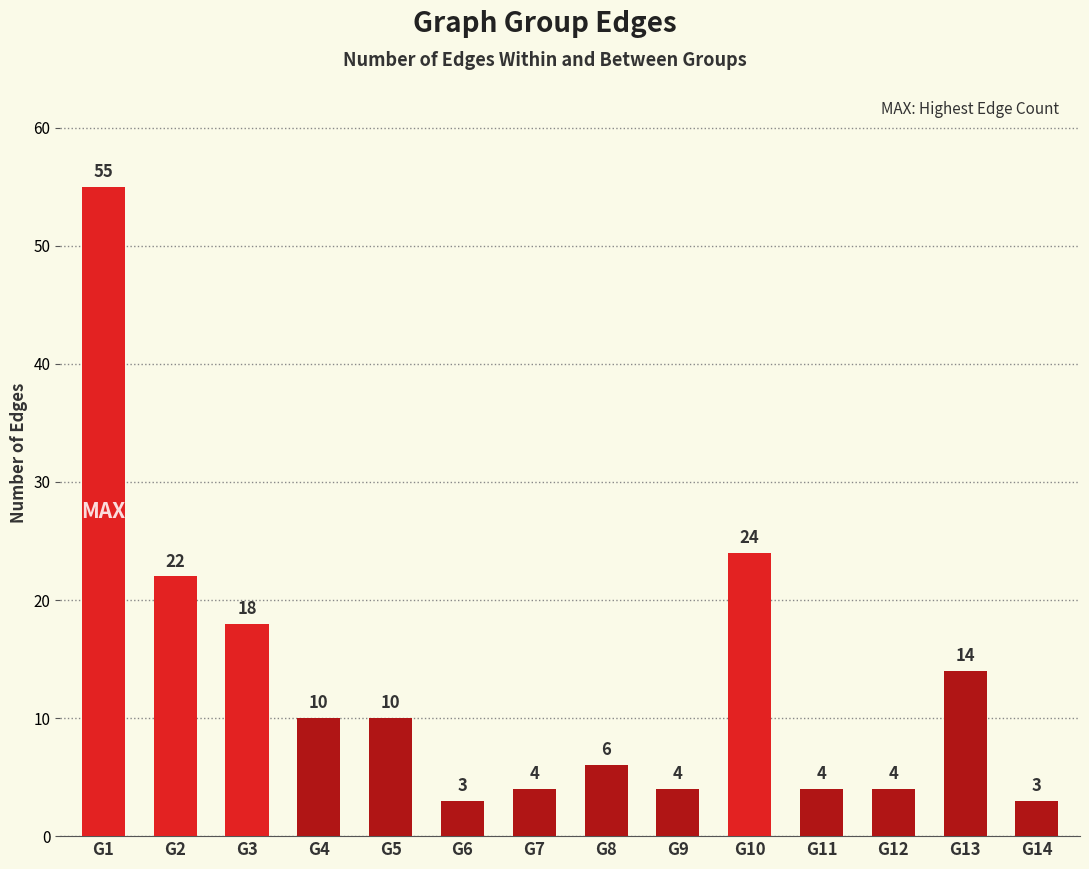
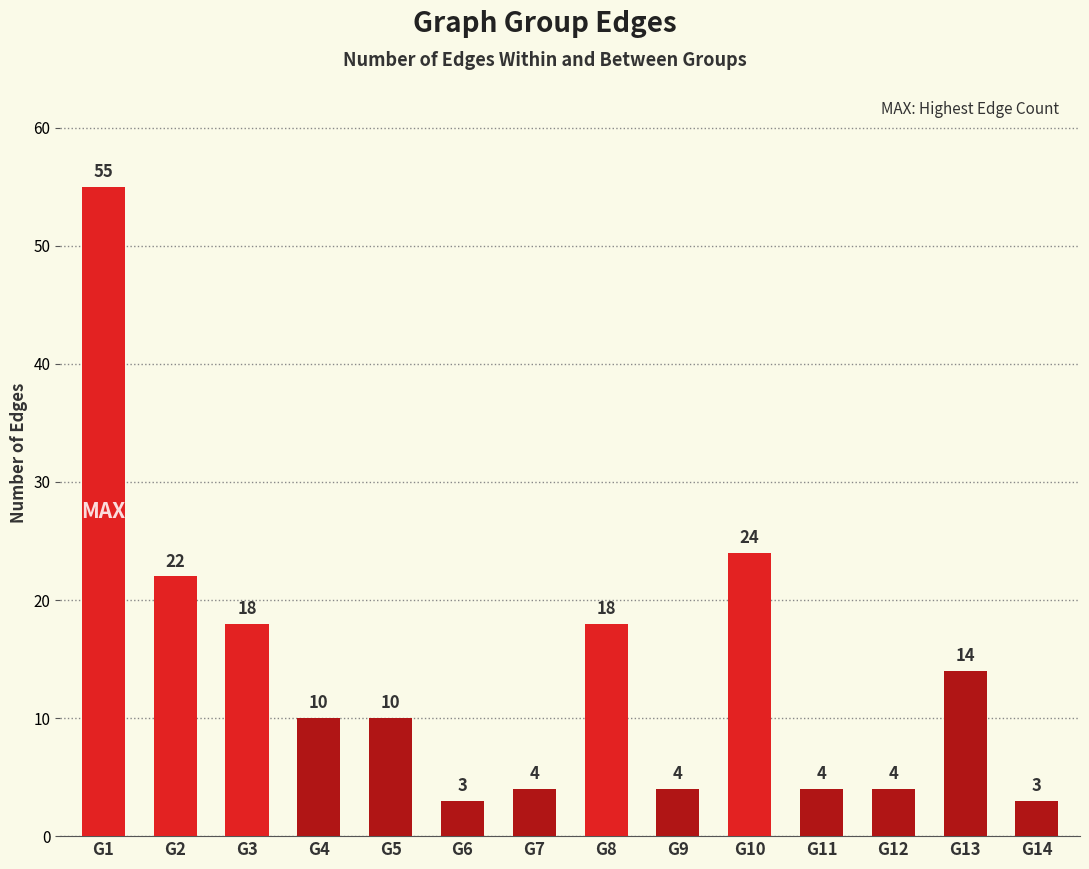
G8: 6 -> 18
